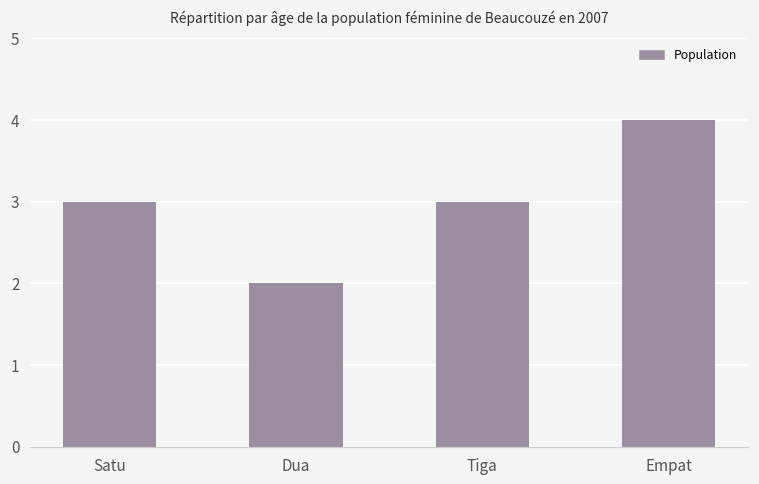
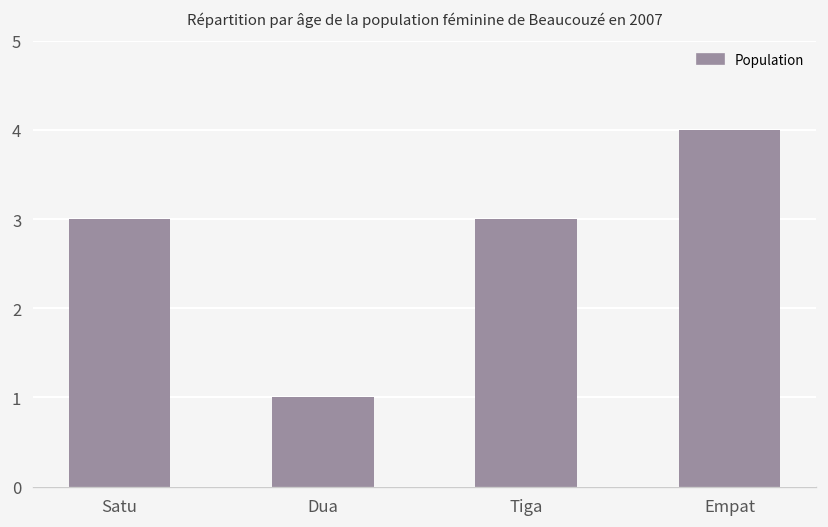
Dua: 2 -> 1
